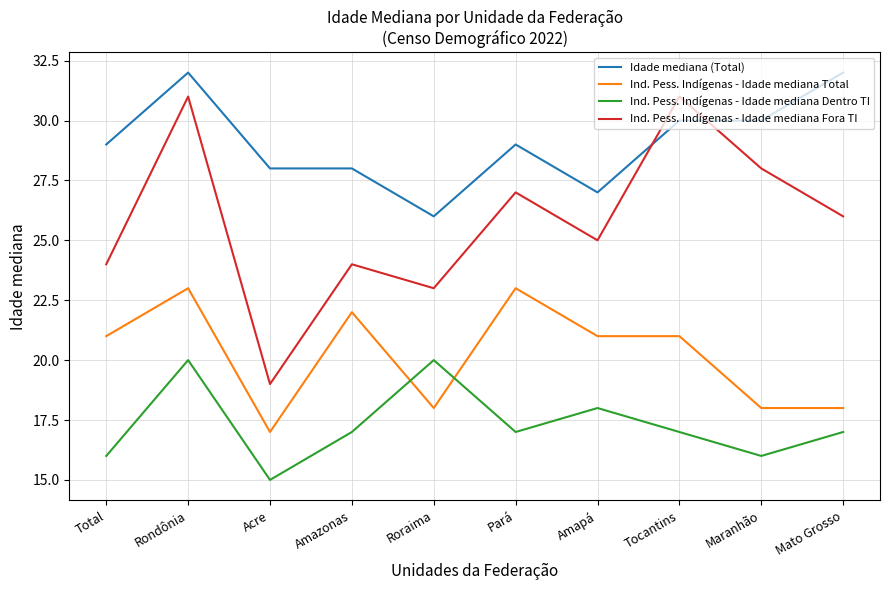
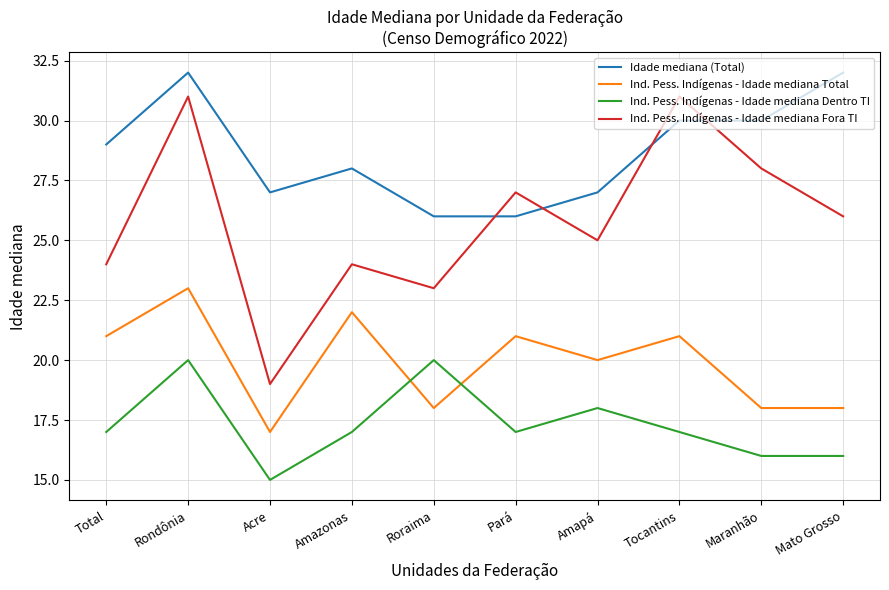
Ind. Pess. Indígenas - Idade mediana Dentro TI, Total: 16 -> 17
Idade mediana (Total), Acre: 28 -> 27
Idade mediana (Total), Pará: 29 -> 26
Ind. Pess. Indígenas - Idade mediana Total, Pará: 23 -> 21
Ind. Pess. Indígenas - Idade mediana Total, Amapá: 21 -> 20
Ind. Pess. Indígenas - Idade mediana Dentro TI, Mato Grosso: 17 -> 16
